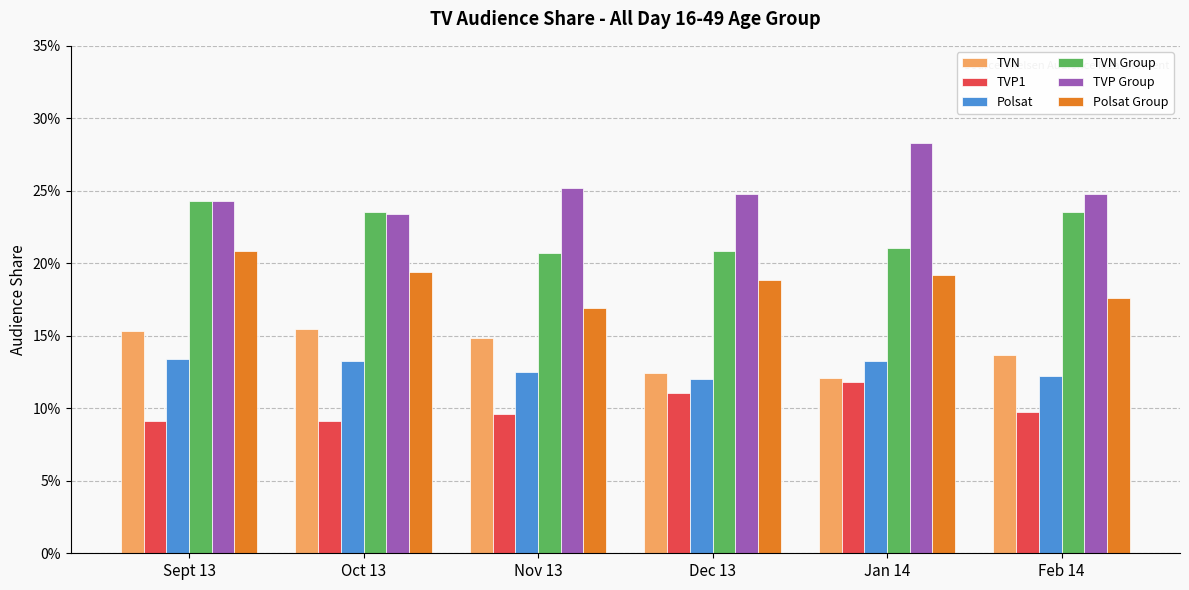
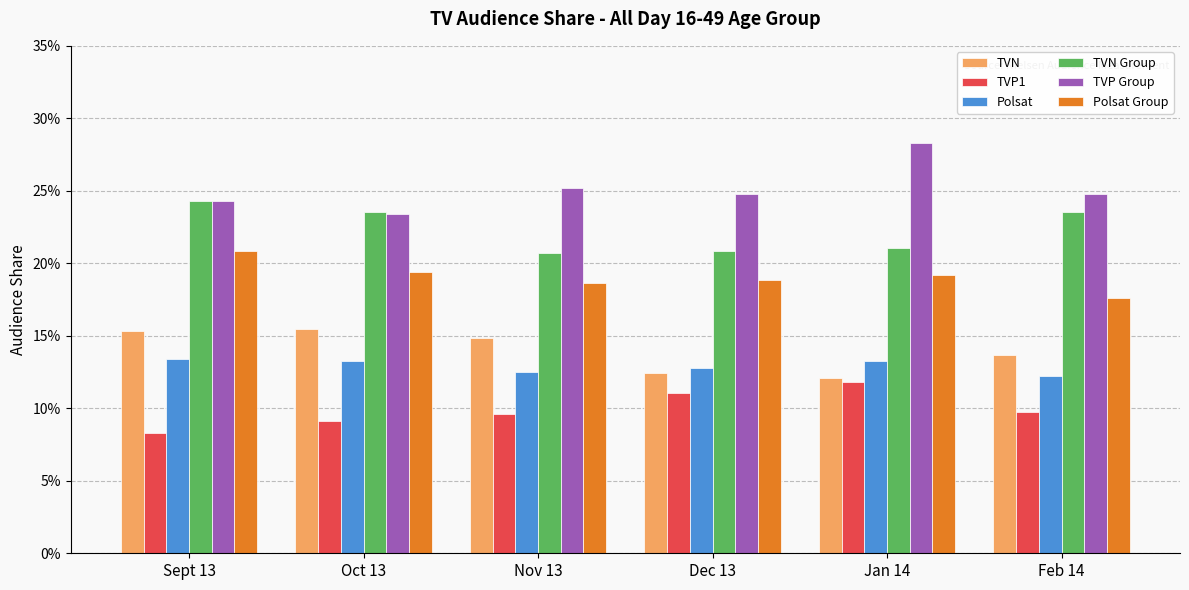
TVP1, Sept 13: 9.1% -> 8.3%
Polsat Group, Nov 13: 16.9% -> 18.6%
Polsat, Dec 13: 12.0% -> 12.8%
